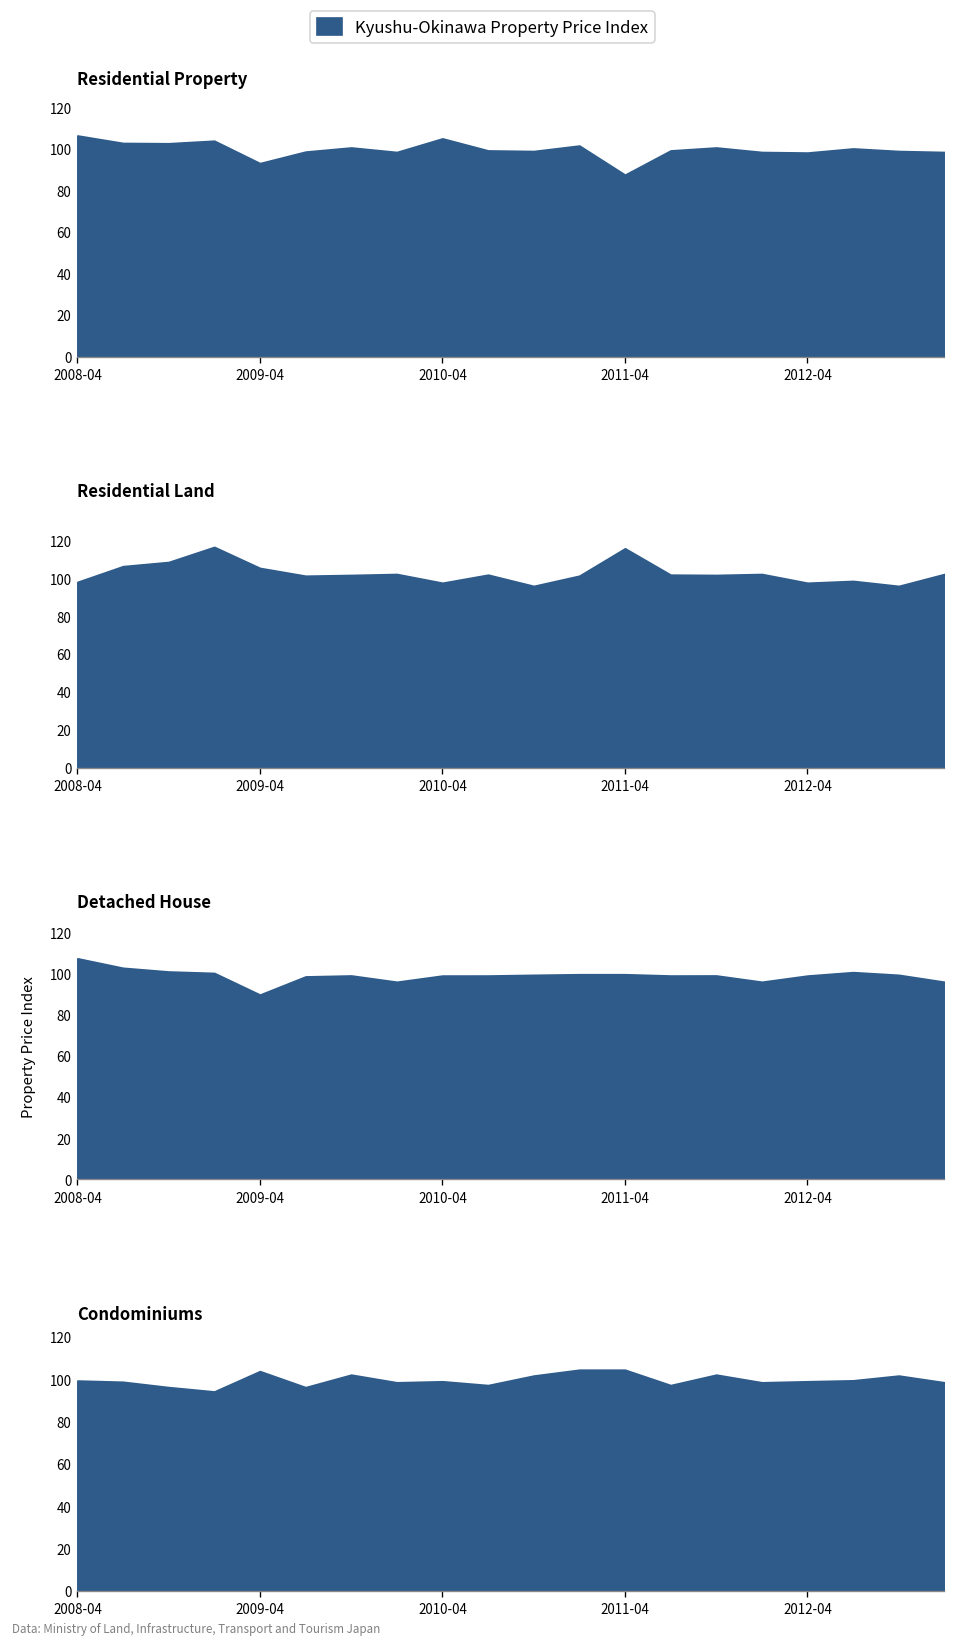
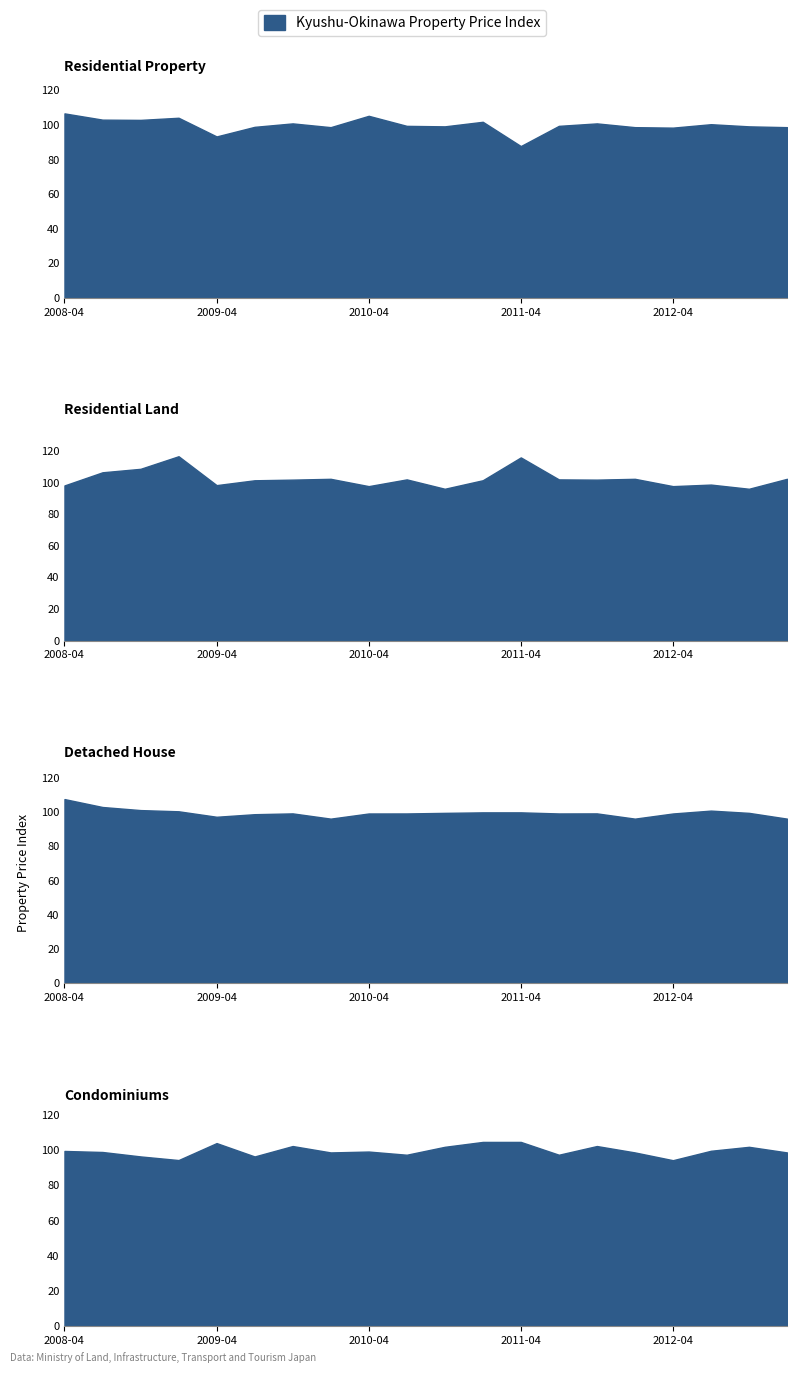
Residential Land, 2009-04: 106 -> 98
Detached House, 2009-04: 90 -> 97
Condominiums, 2012-04: 99 -> 94
